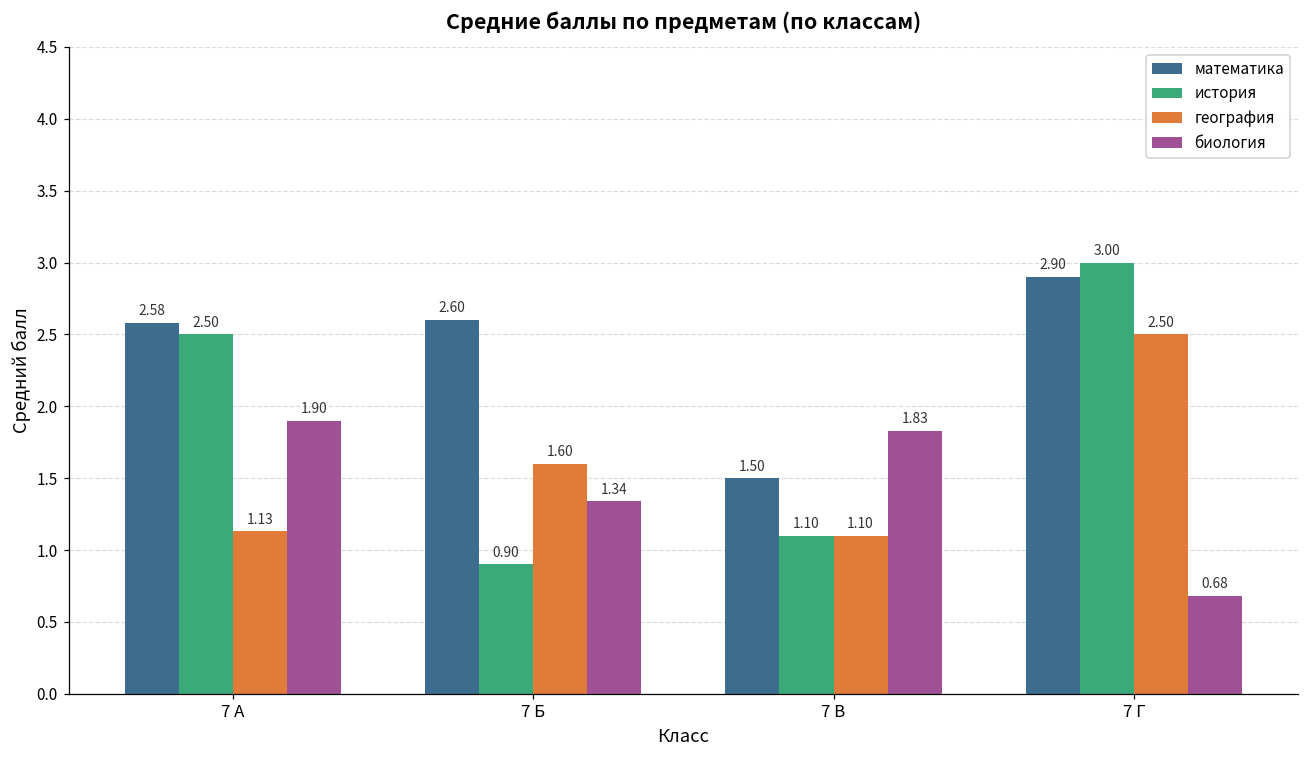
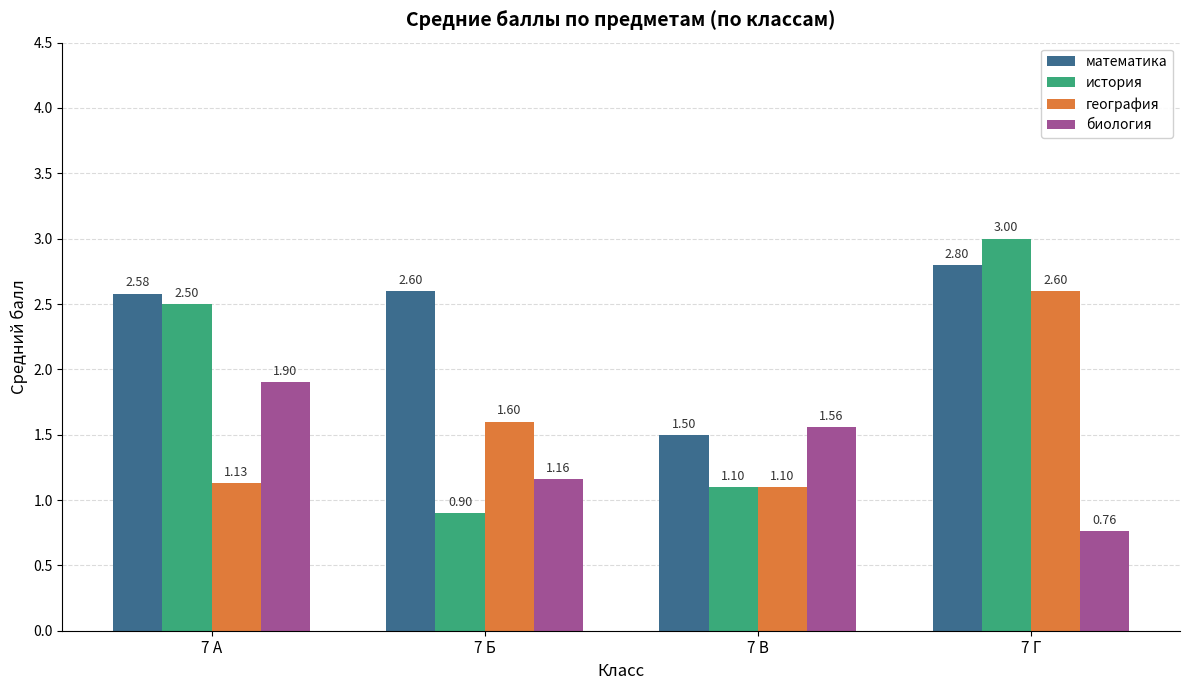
биология, 7 Б: 1.34 -> 1.16
биология, 7 В: 1.83 -> 1.56
математика, 7 Г: 2.90 -> 2.80
география, 7 Г: 2.50 -> 2.60
биология, 7 Г: 0.68 -> 0.76
